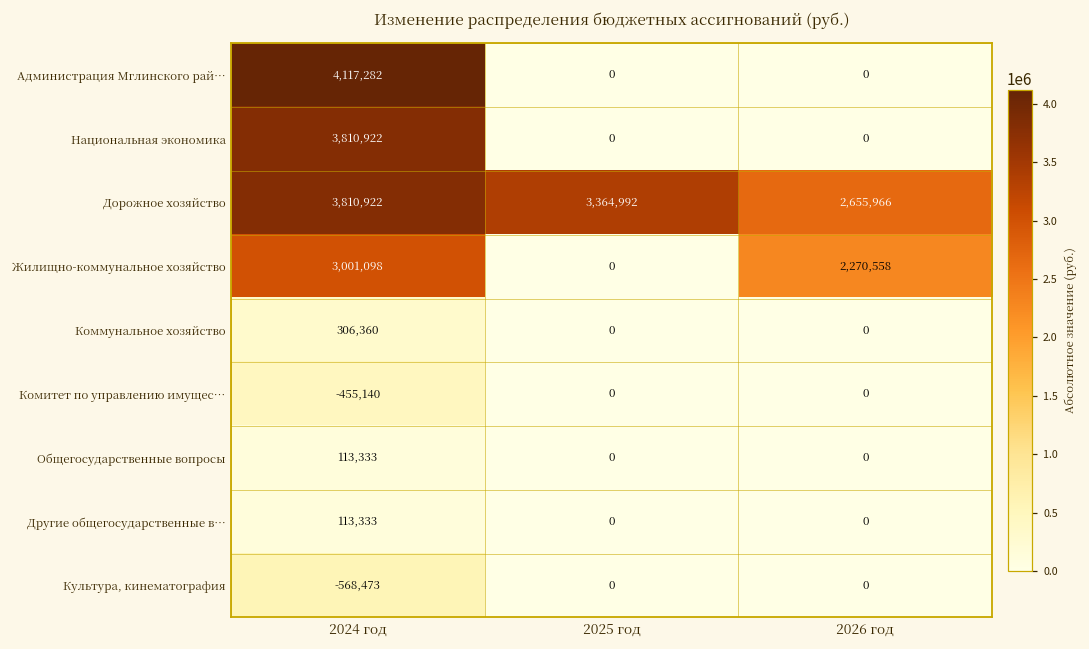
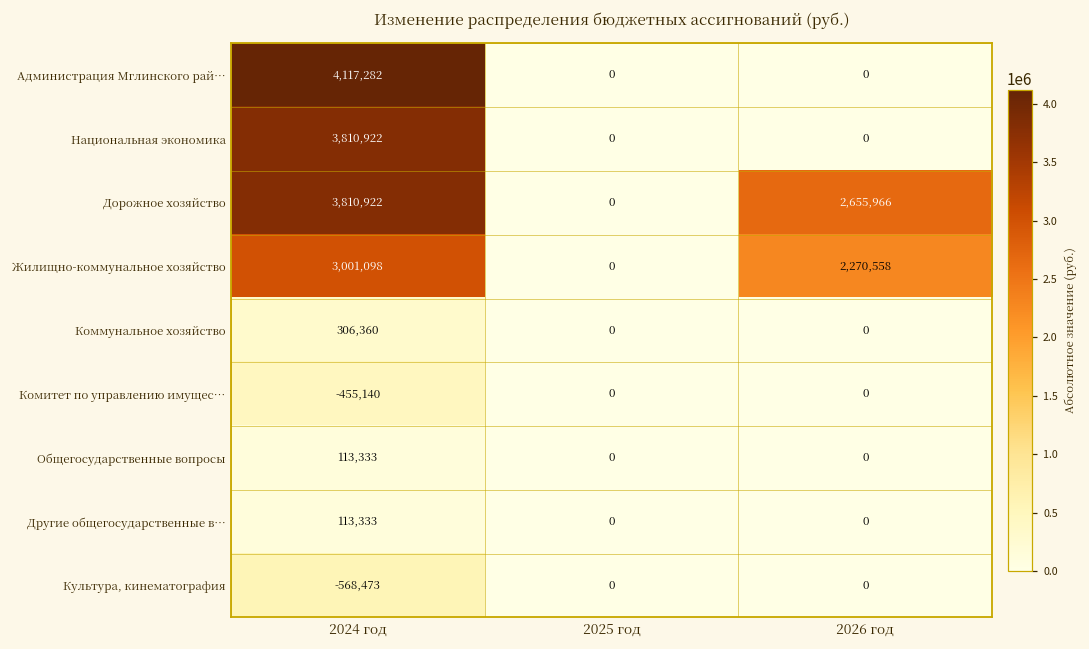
Дорожное хозяйство, 2025 год: 3,364,992 -> 0
